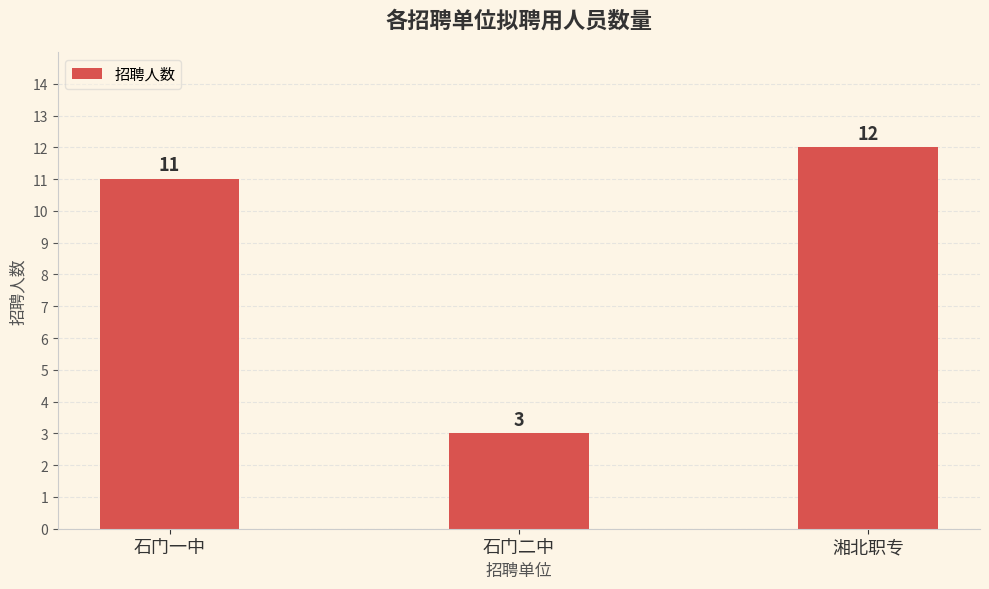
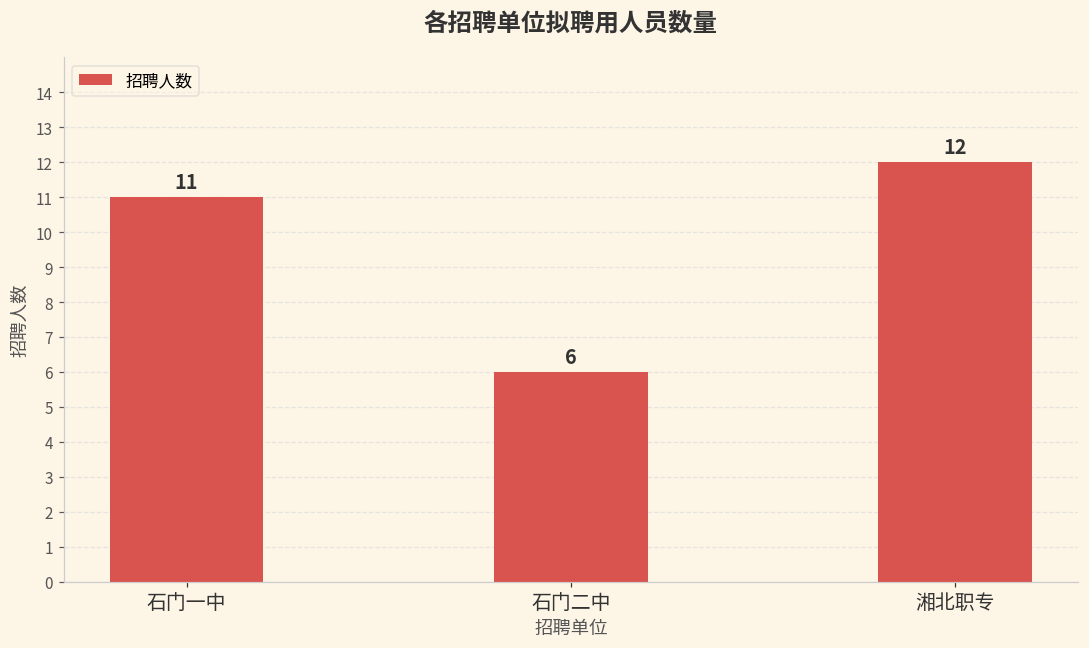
石门二中: 3 -> 6
